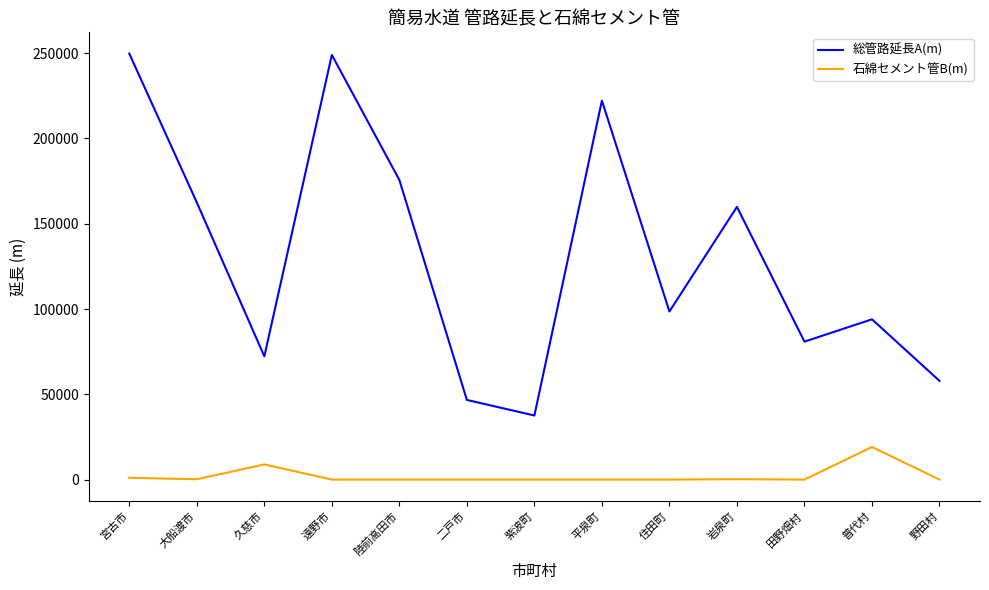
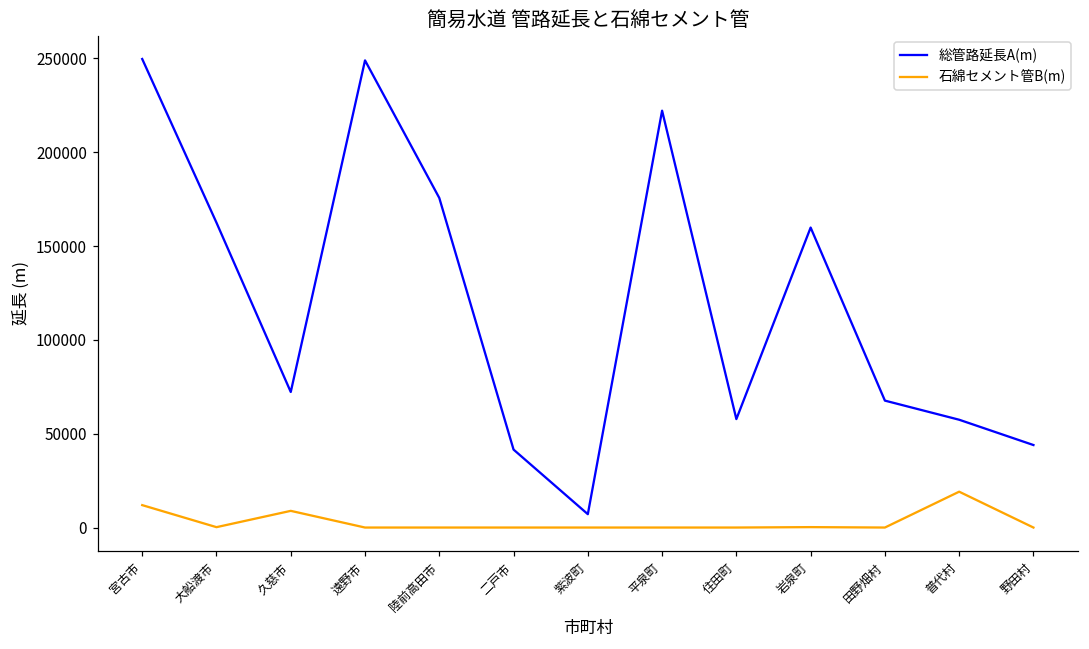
石綿セメント管B(m), 宮古市: 1000 -> 12000
総管路延長A(m), 二戸市: 47000 -> 42000
総管路延長A(m), 紫波町: 38000 -> 7000
総管路延長A(m), 住田町: 99000 -> 58000
総管路延長A(m), 田野畑村: 81000 -> 68000
総管路延長A(m), 普代村: 94000 -> 57000
総管路延長A(m), 野田村: 58000 -> 44000
